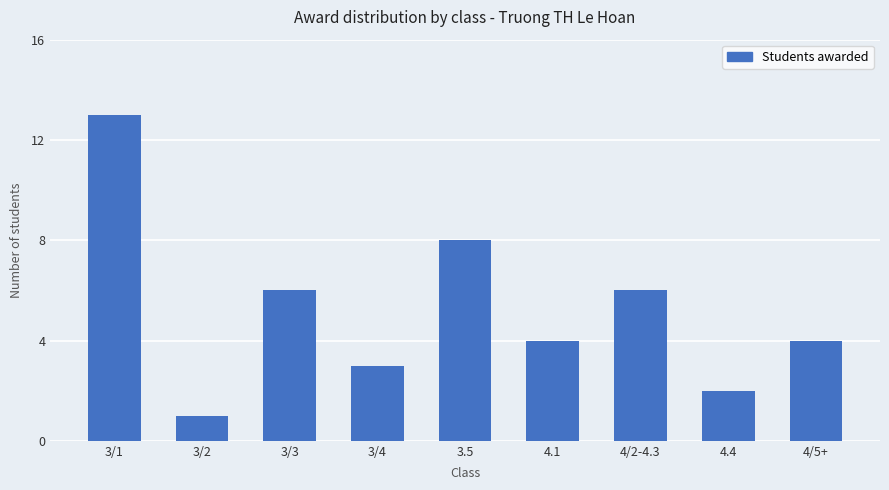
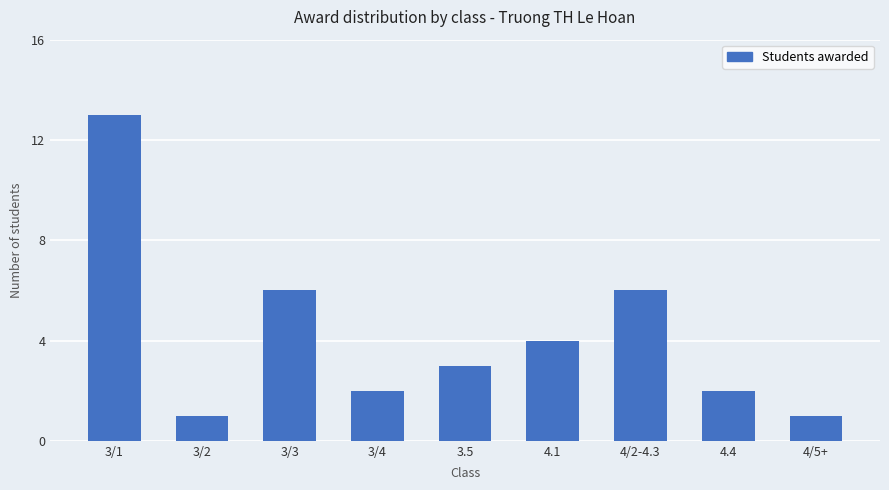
3/4: 3 -> 2
3.5: 8 -> 3
4/5+: 4 -> 1
